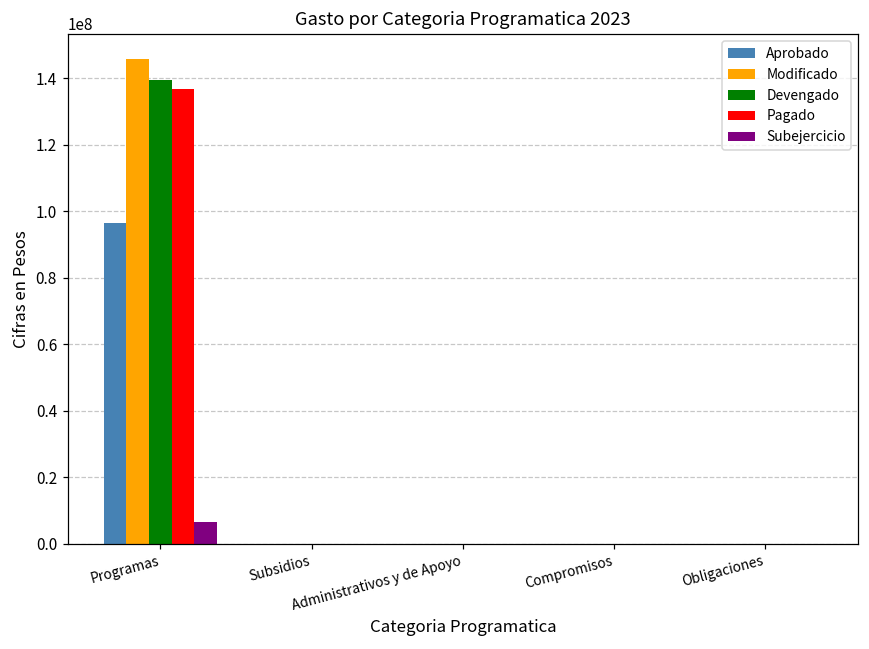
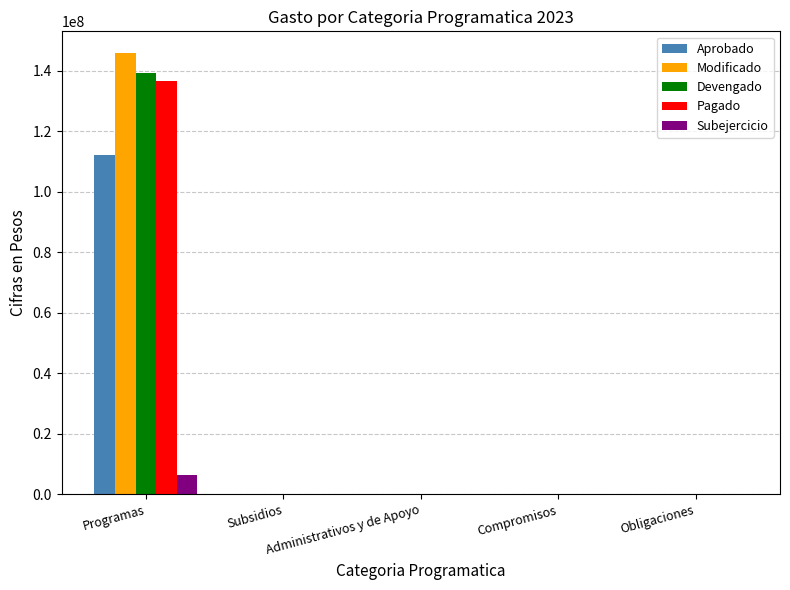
Aprobado, Programas: 96000000 -> 112000000
